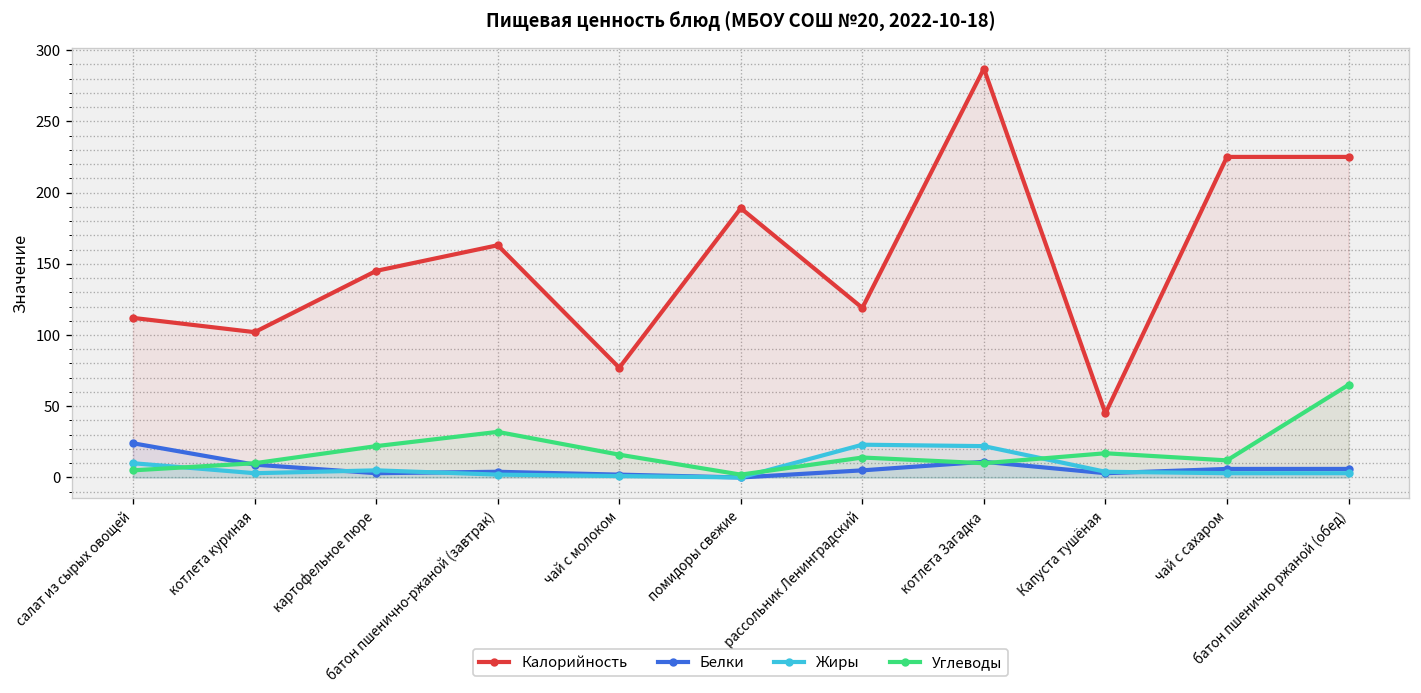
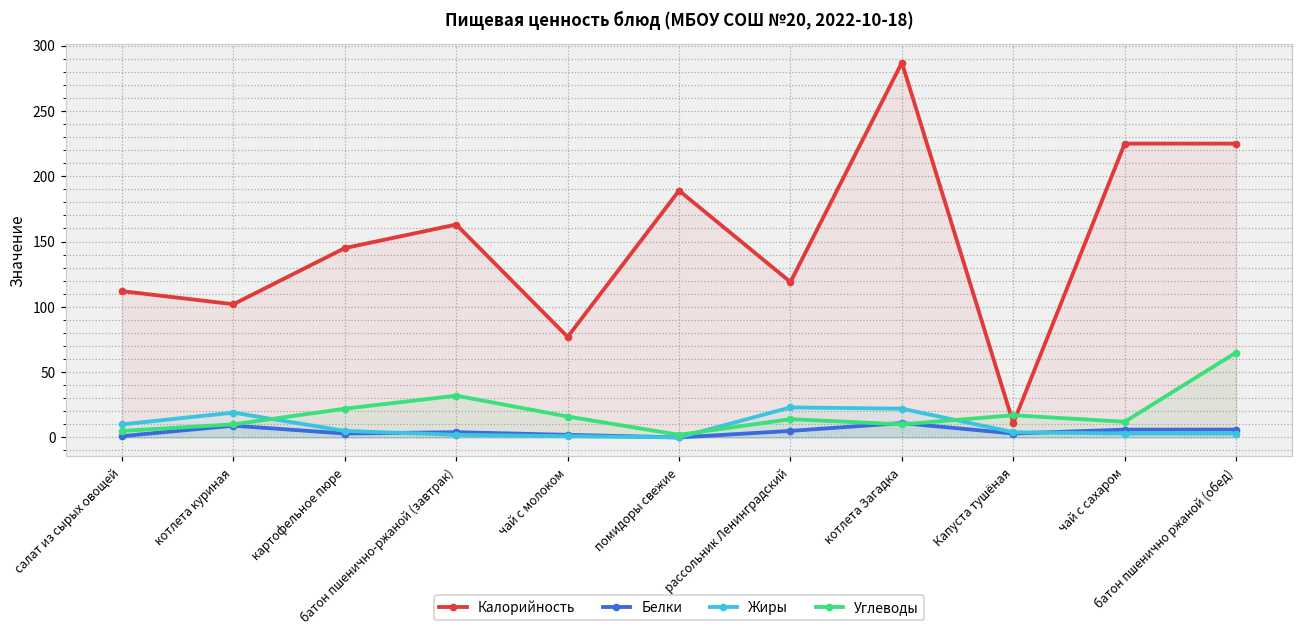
Белки, салат из сырых овощей: 24 -> 1
Жиры, котлета куриная: 3 -> 19
Калорийность, Капуста тушёная: 45 -> 11
